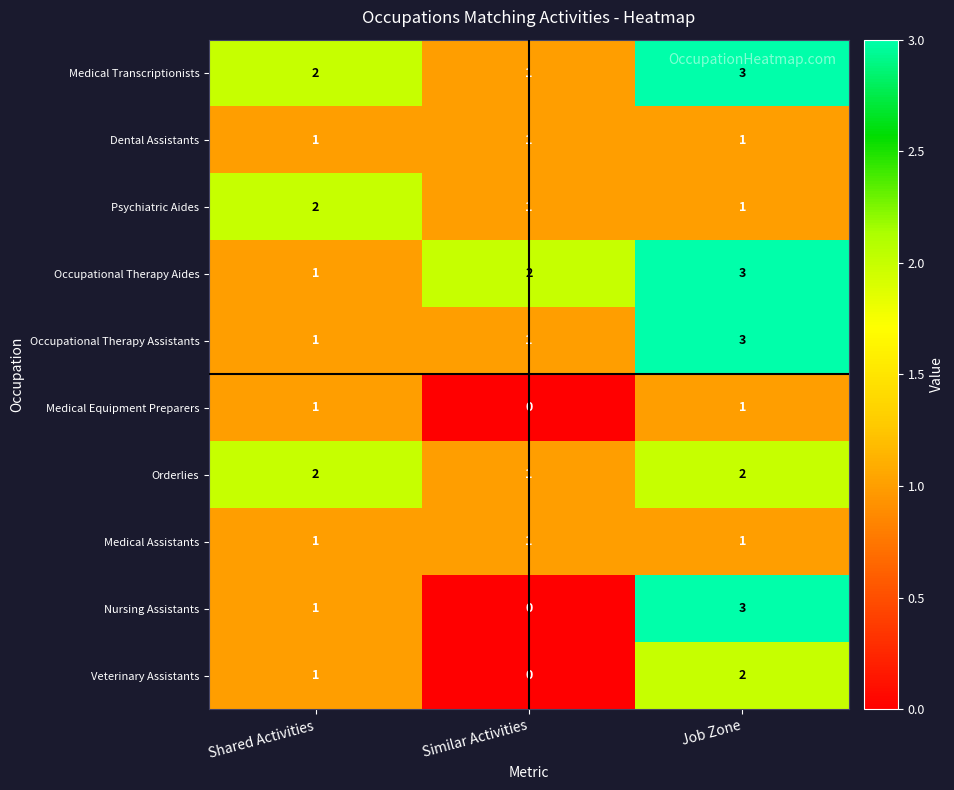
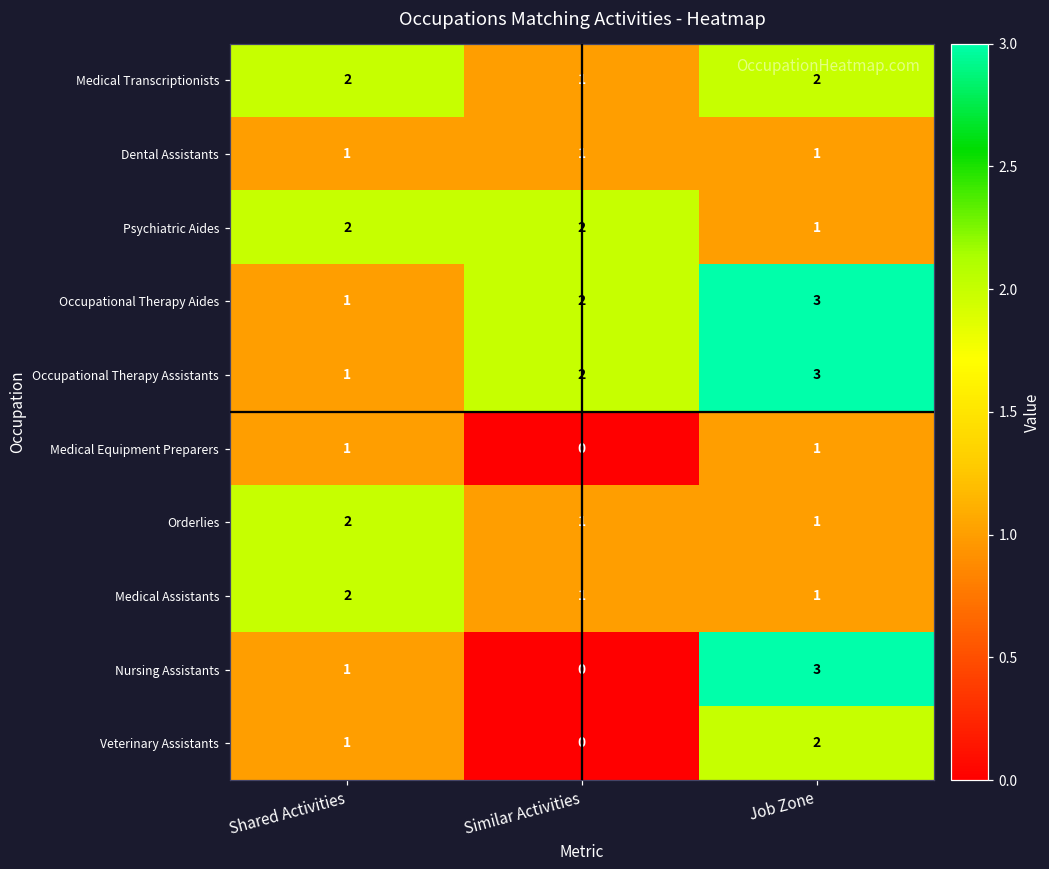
Medical Transcriptionists, Job Zone: 3 -> 2
Psychiatric Aides, Similar Activities: 1 -> 2
Occupational Therapy Assistants, Similar Activities: 1 -> 2
Orderlies, Job Zone: 2 -> 1
Medical Assistants, Shared Activities: 1 -> 2
